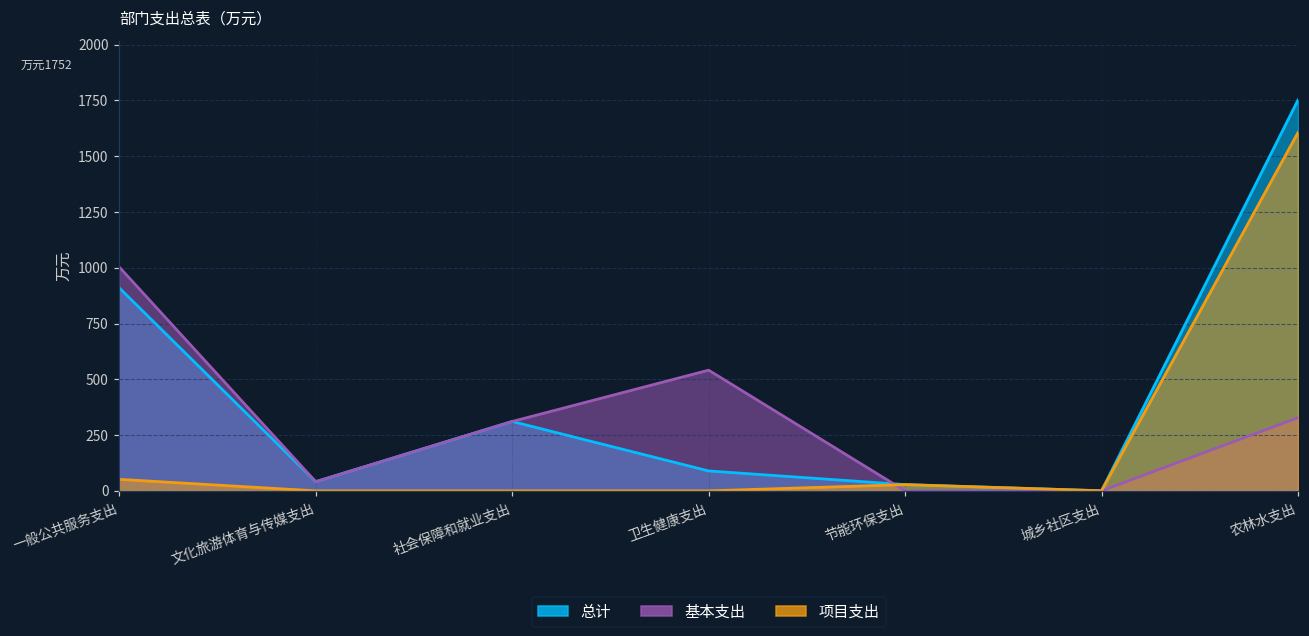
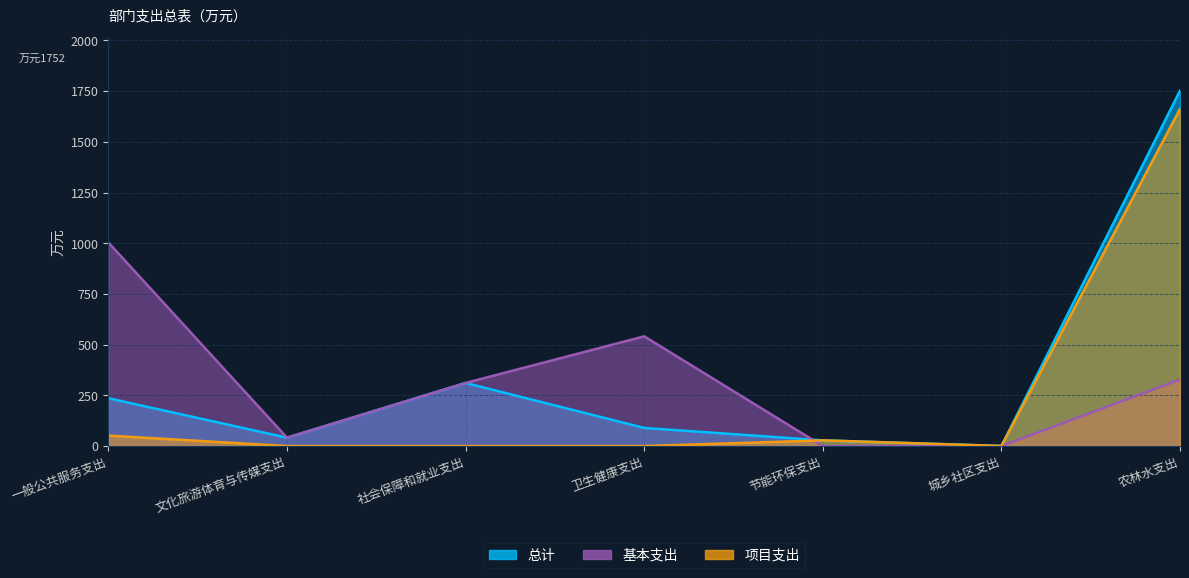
总计, 一般公共服务支出: 910 -> 240
项目支出, 农林水支出: 1610 -> 1660
